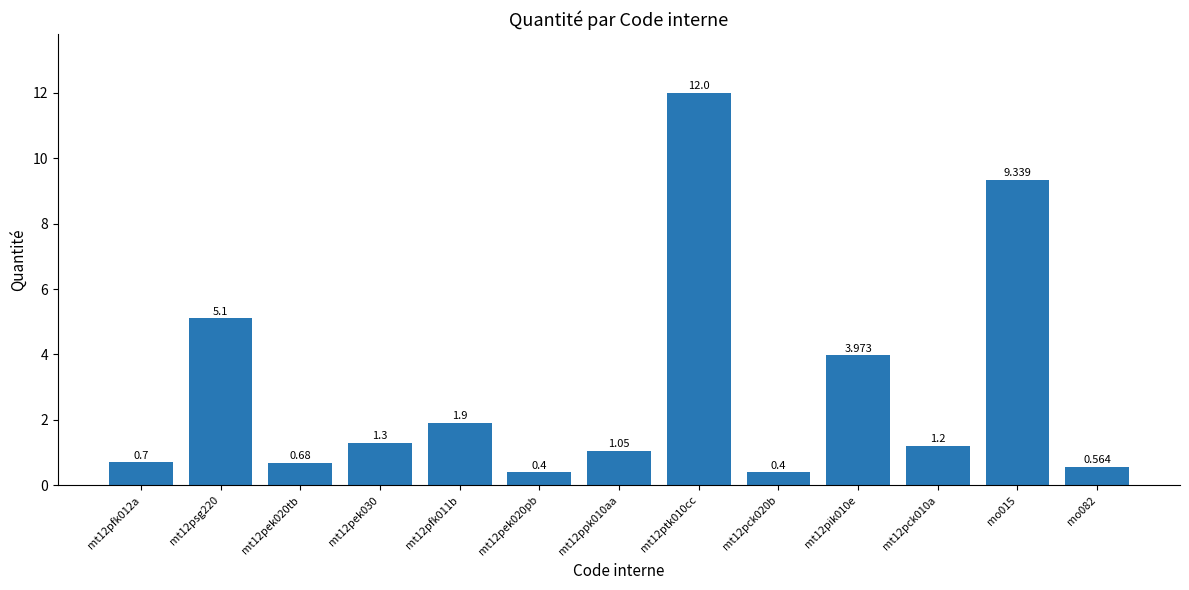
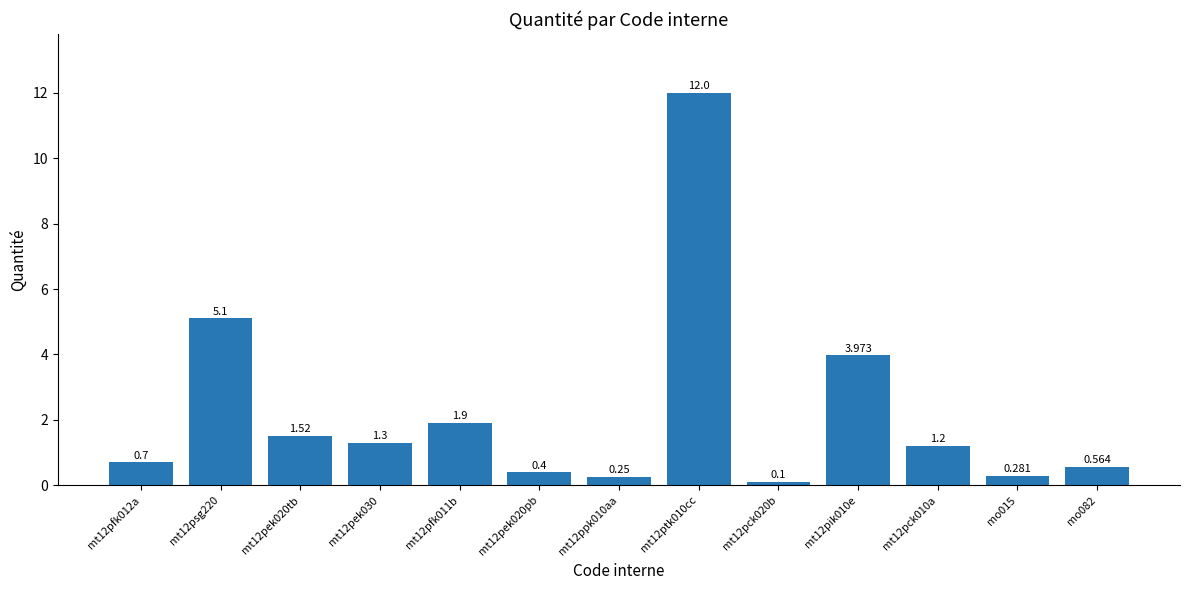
mt12pek020tb: 0.68 -> 1.52
mt12ppk010aa: 1.05 -> 0.25
mt12pck020b: 0.4 -> 0.1
mo015: 9.339 -> 0.281
